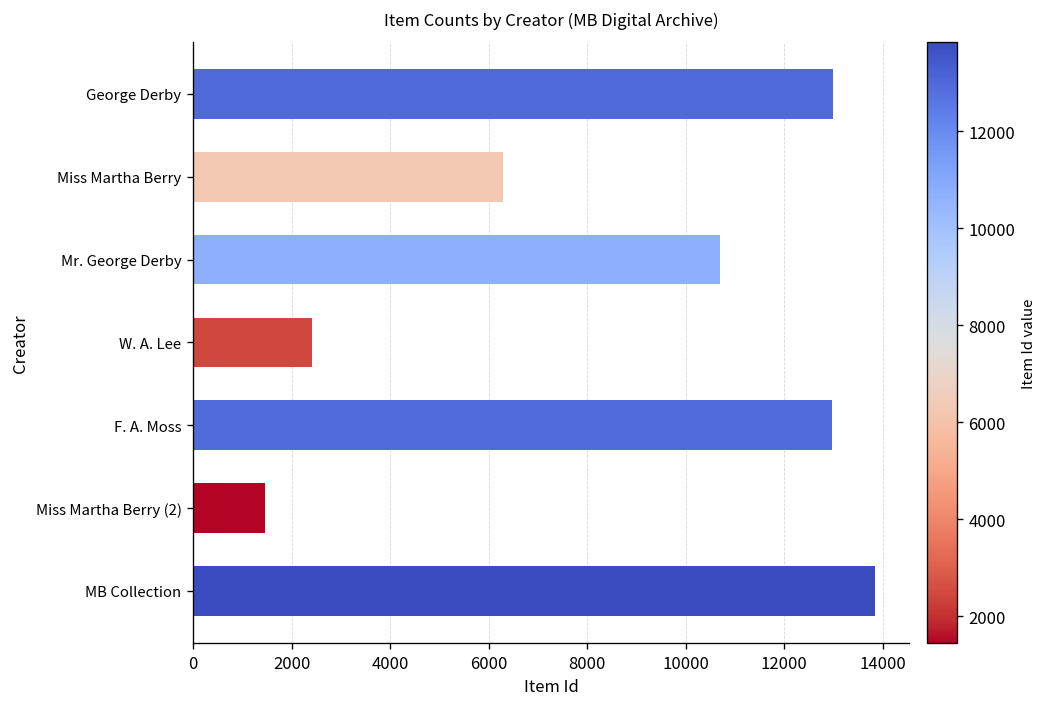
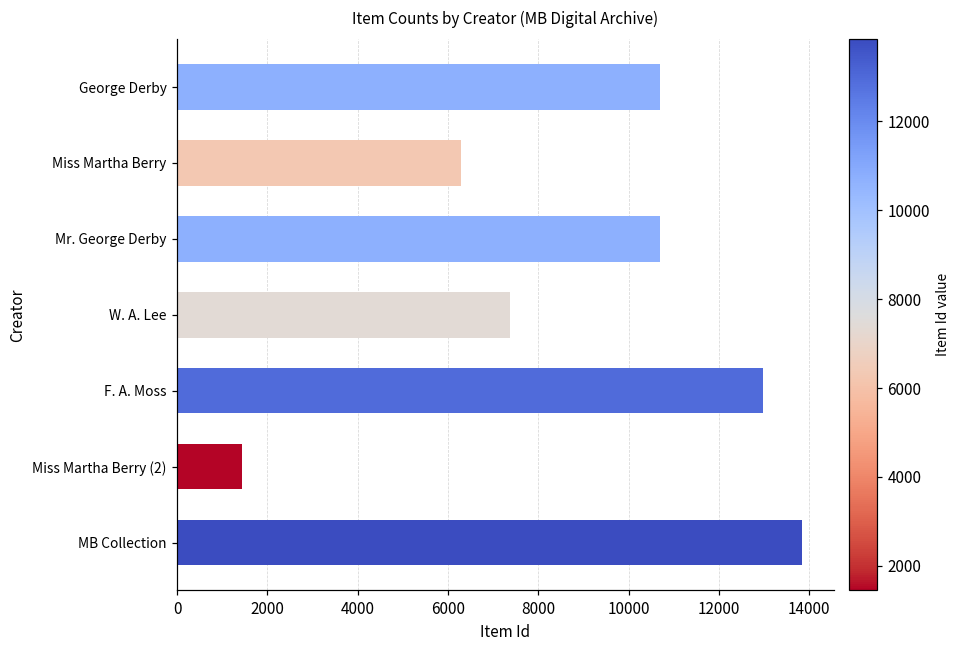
George Derby: 13000 -> 10700
W. A. Lee: 2400 -> 7400
